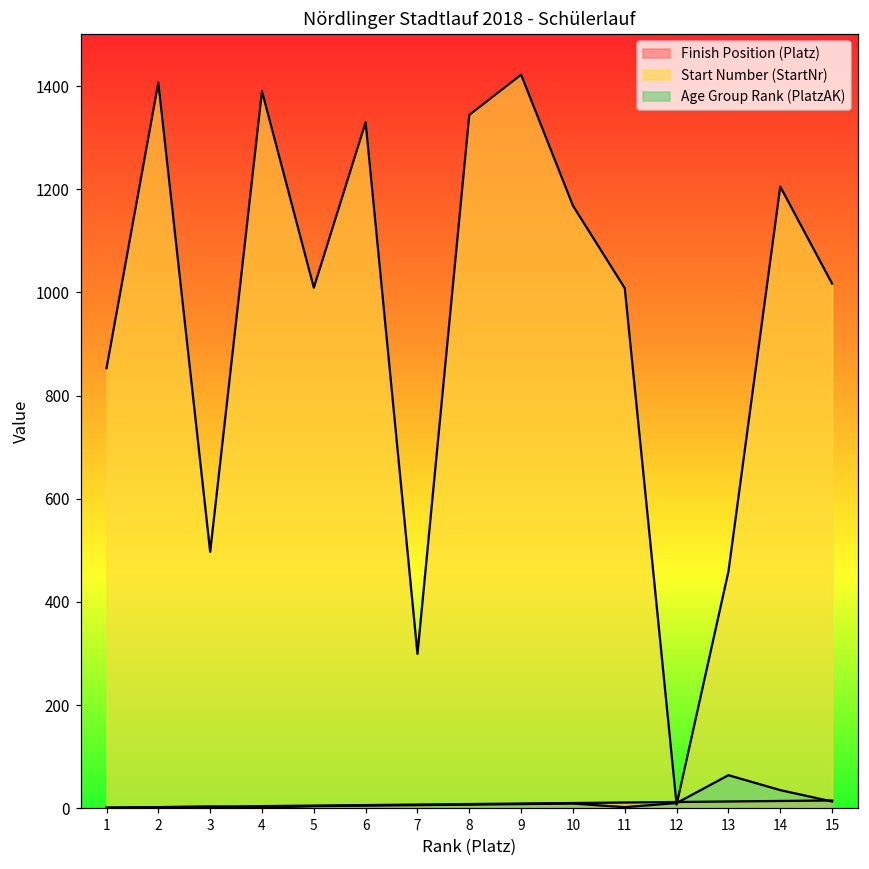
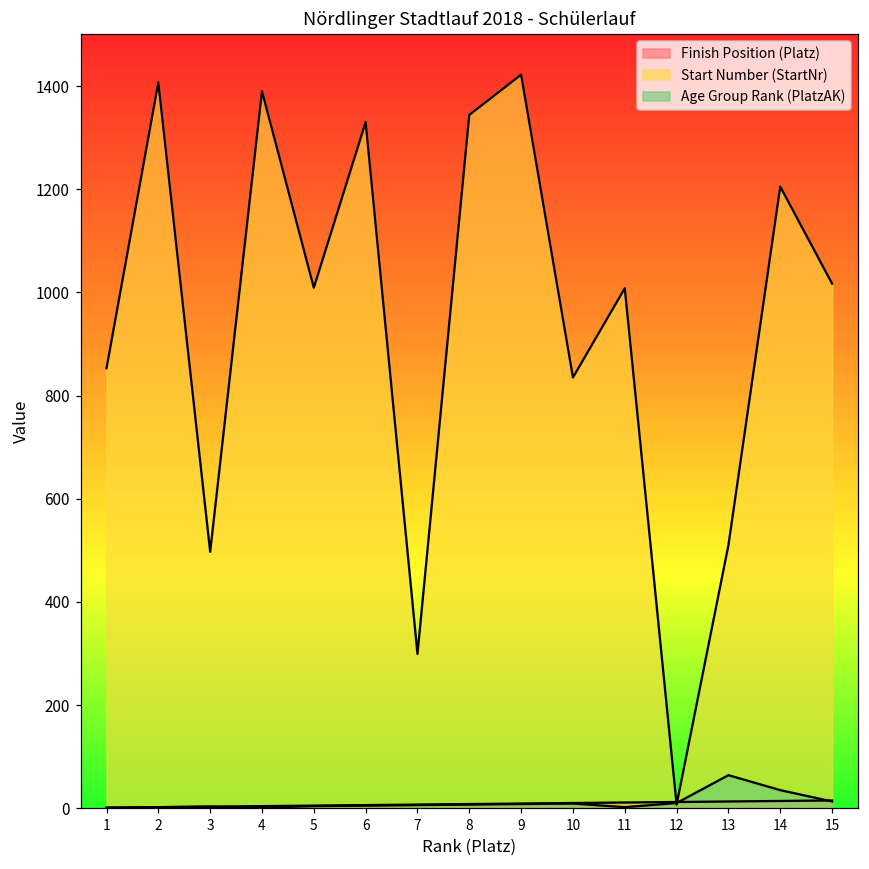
Start Number (StartNr), 10: 1170 -> 840
Start Number (StartNr), 13: 460 -> 510
